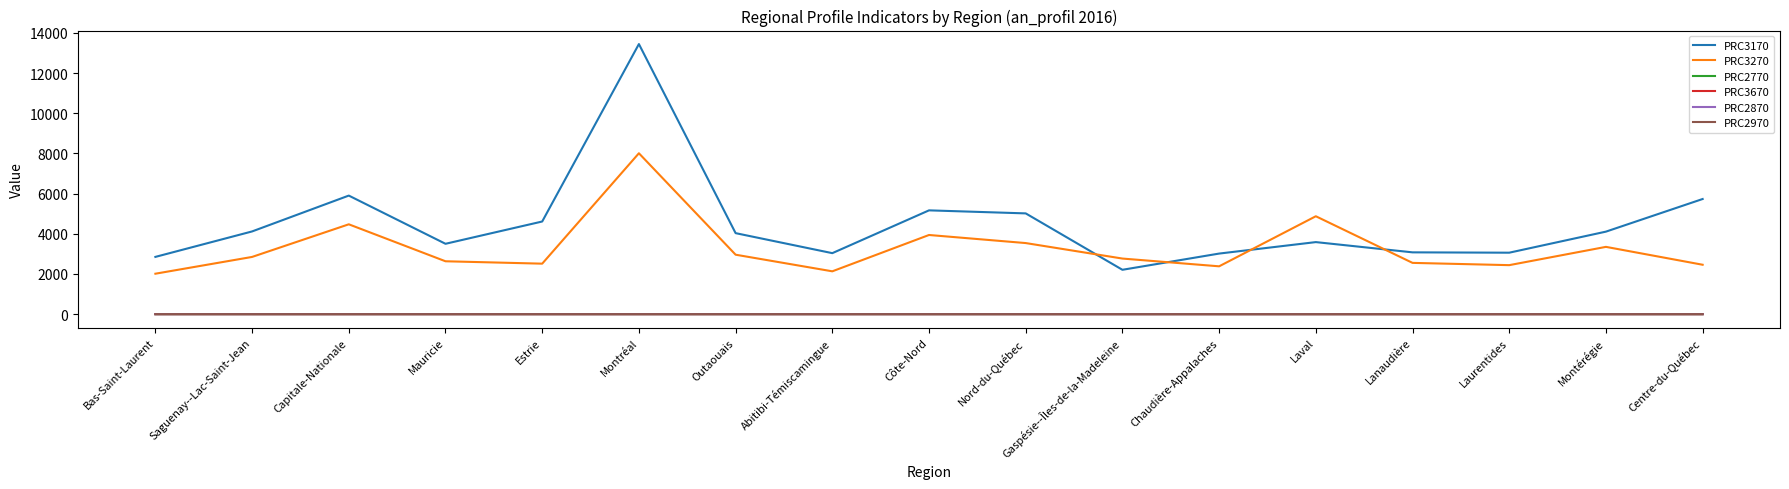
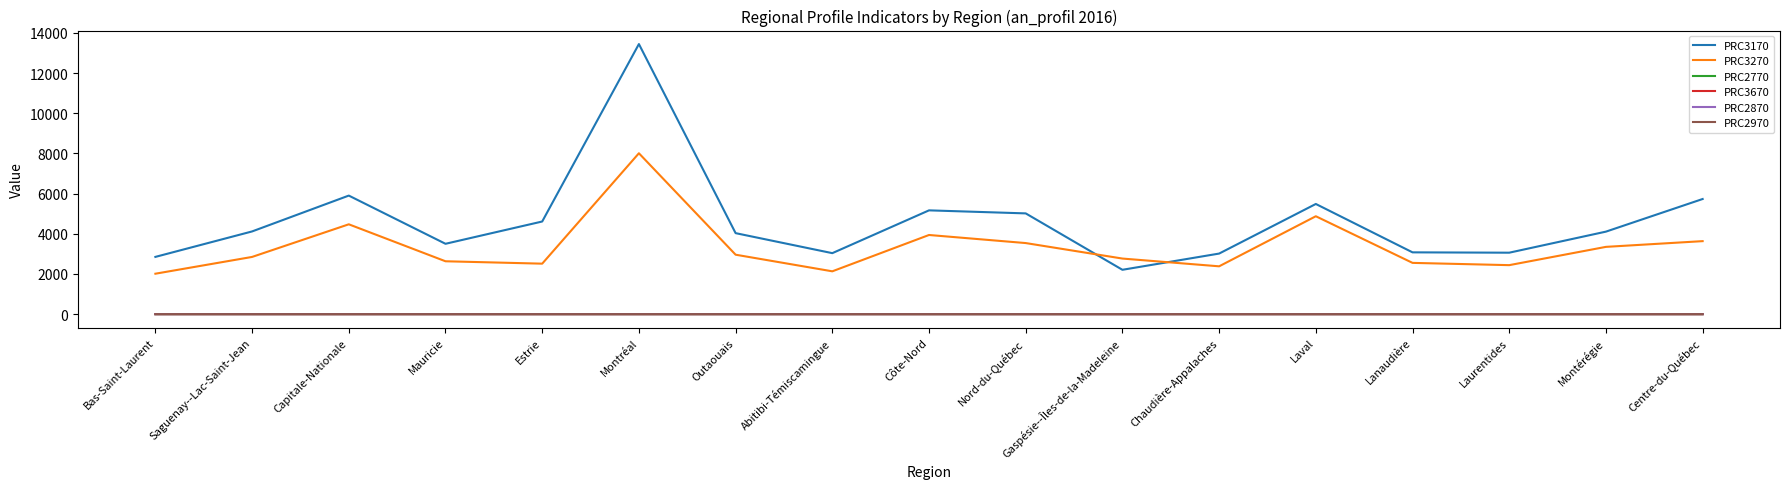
PRC3170, Laval: 3600 -> 5500
PRC3270, Centre-du-Québec: 2500 -> 3600
